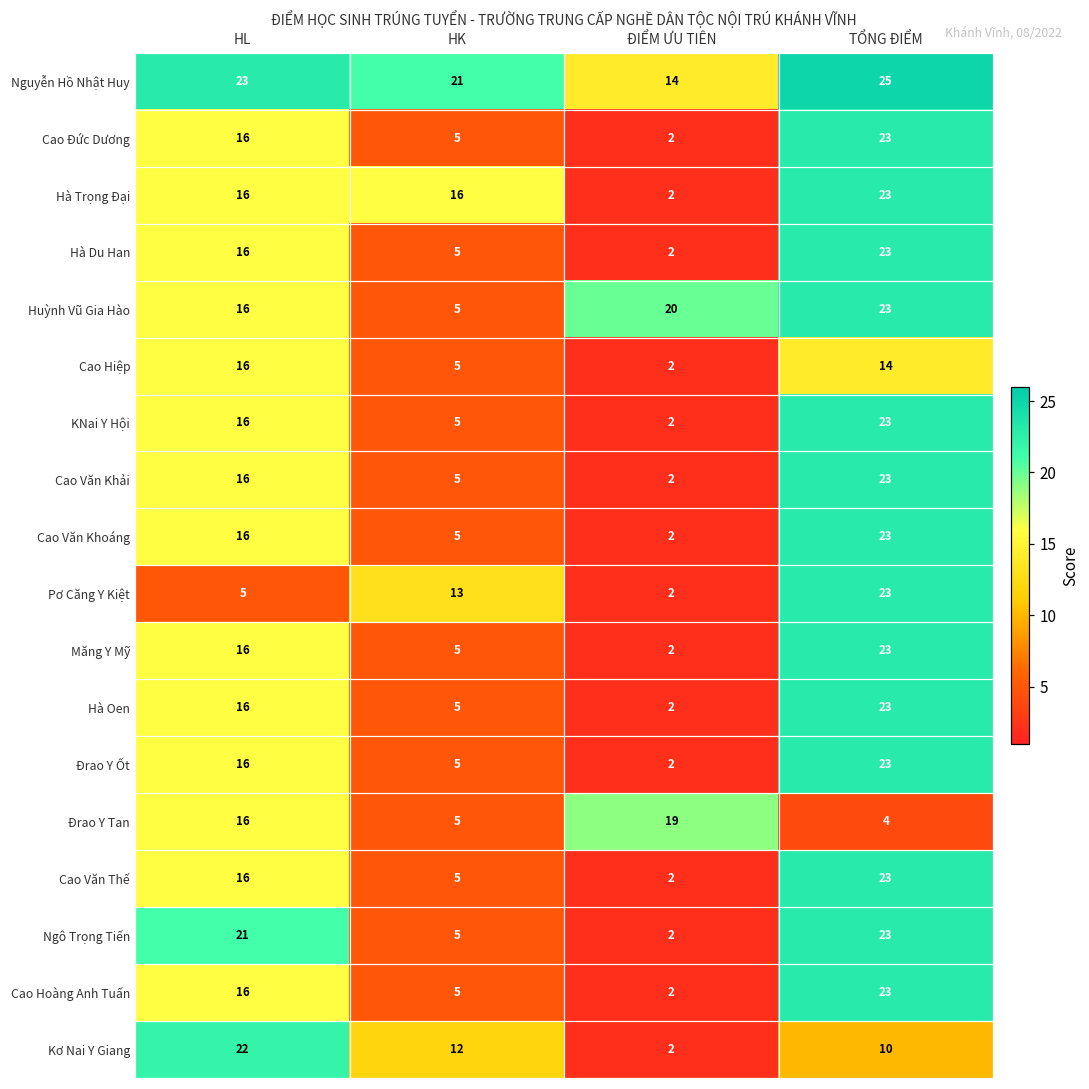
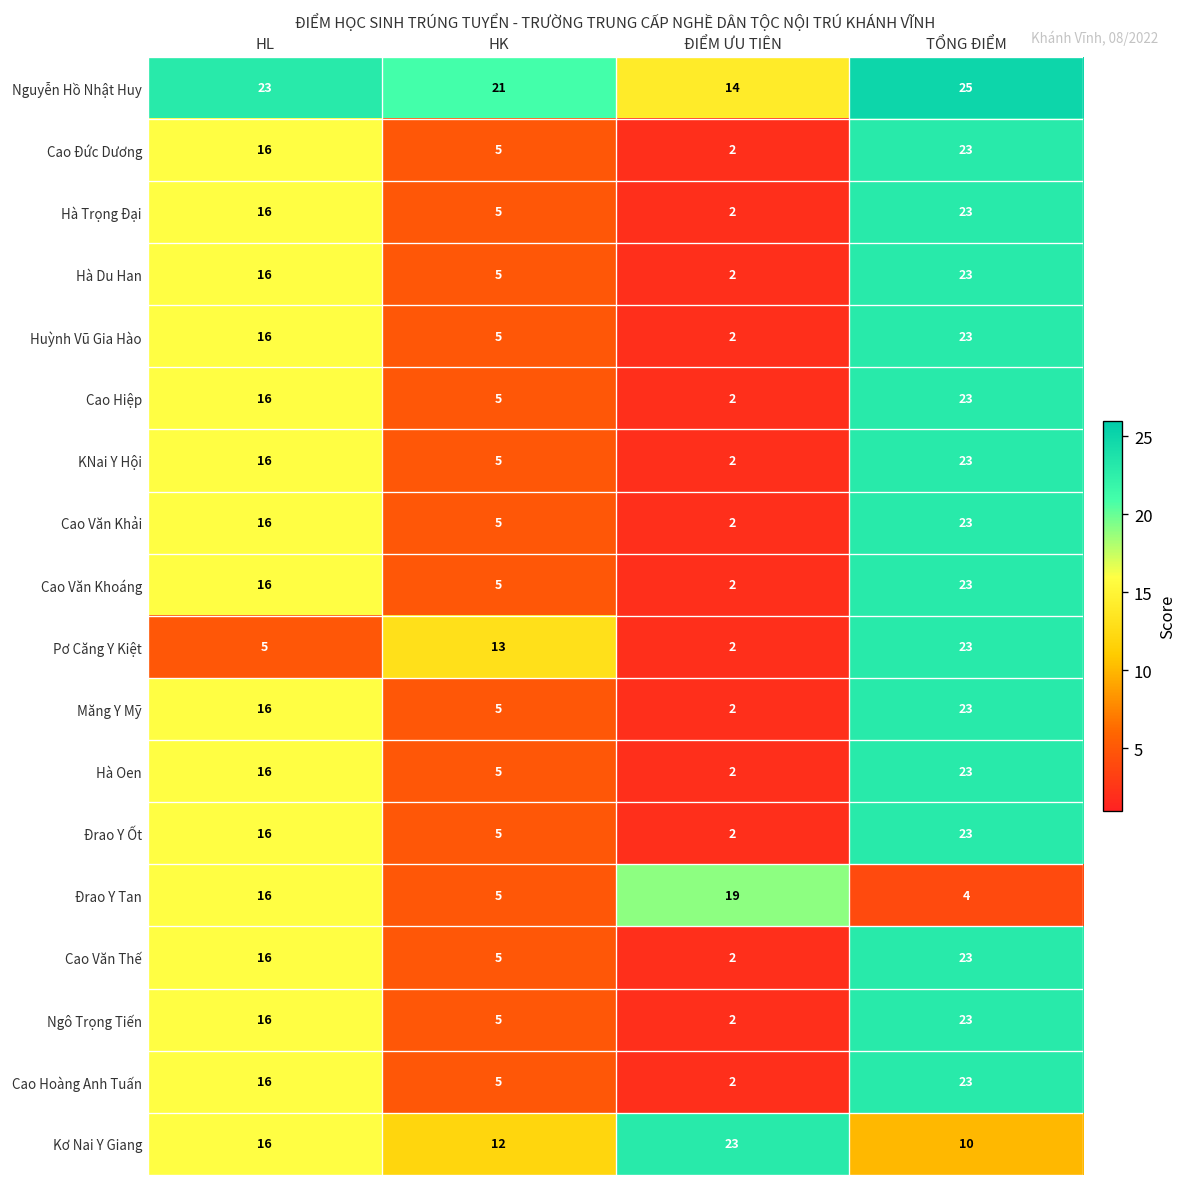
Hà Trọng Đại, HK: 16 -> 5
Huỳnh Vũ Gia Hào, ĐIỂM ƯU TIÊN: 20 -> 2
Cao Hiệp, TỔNG ĐIỂM: 14 -> 23
Ngô Trọng Tiến, HL: 21 -> 16
Kơ Nai Y Giang, HL: 22 -> 16
Kơ Nai Y Giang, ĐIỂM ƯU TIÊN: 2 -> 23
